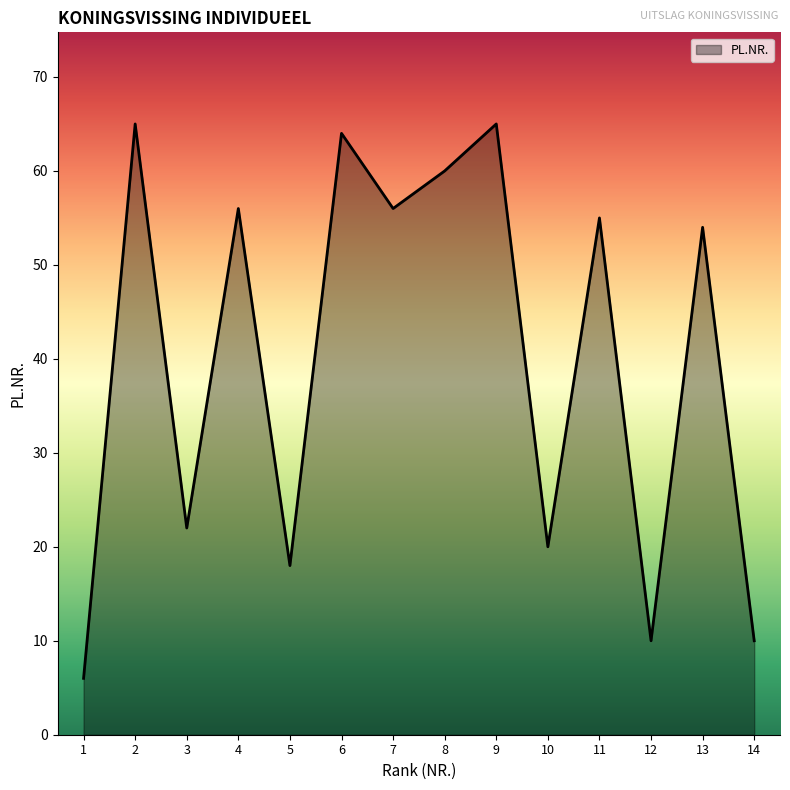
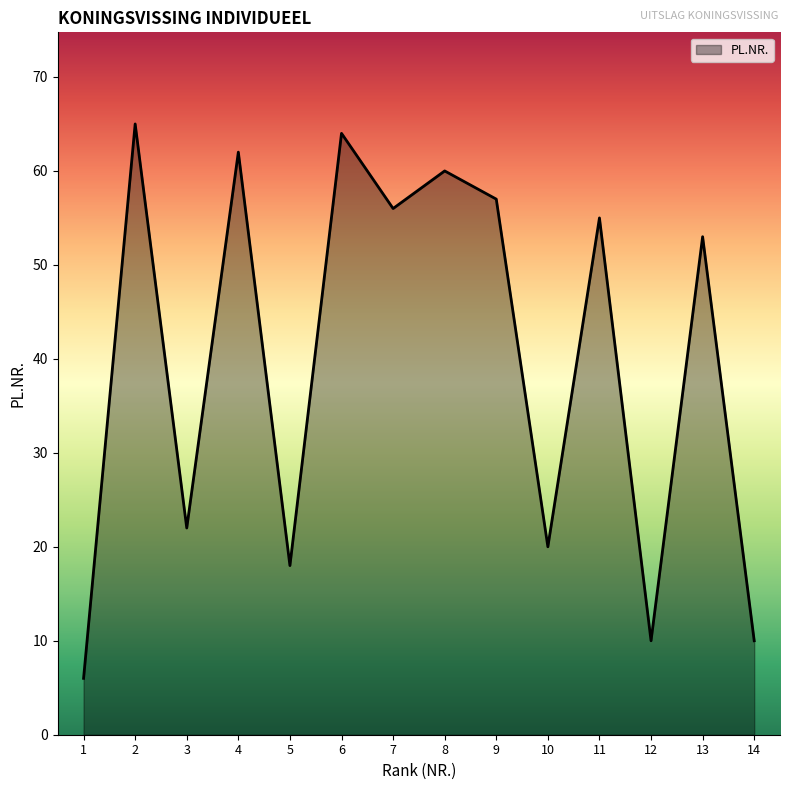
4: 56 -> 62
9: 65 -> 57
13: 54 -> 53
